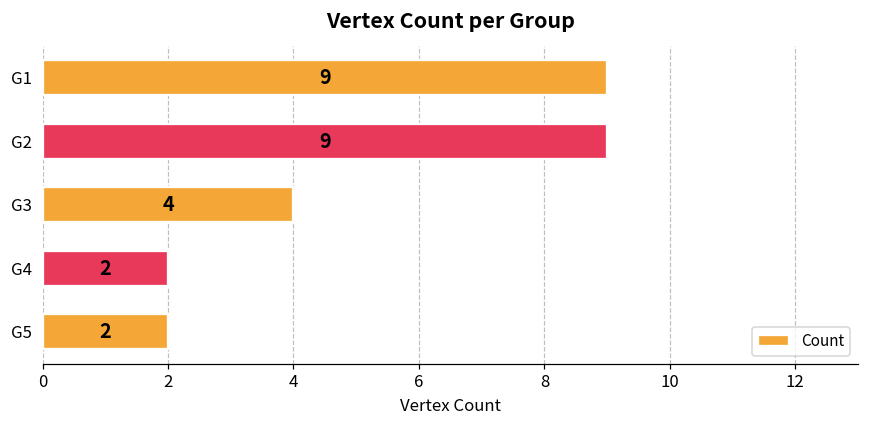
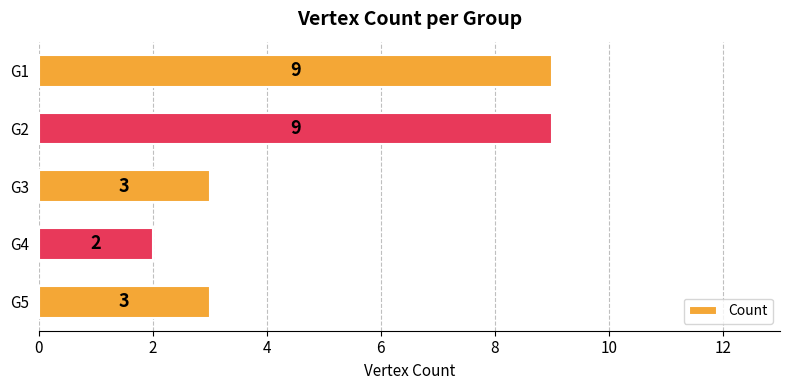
G3: 4 -> 3
G5: 2 -> 3
